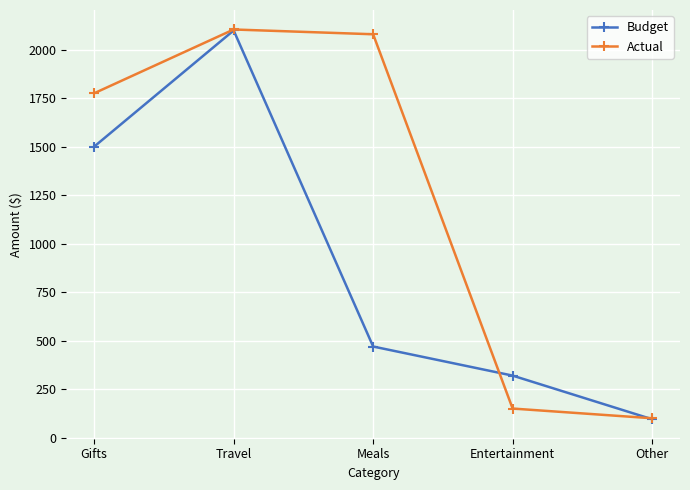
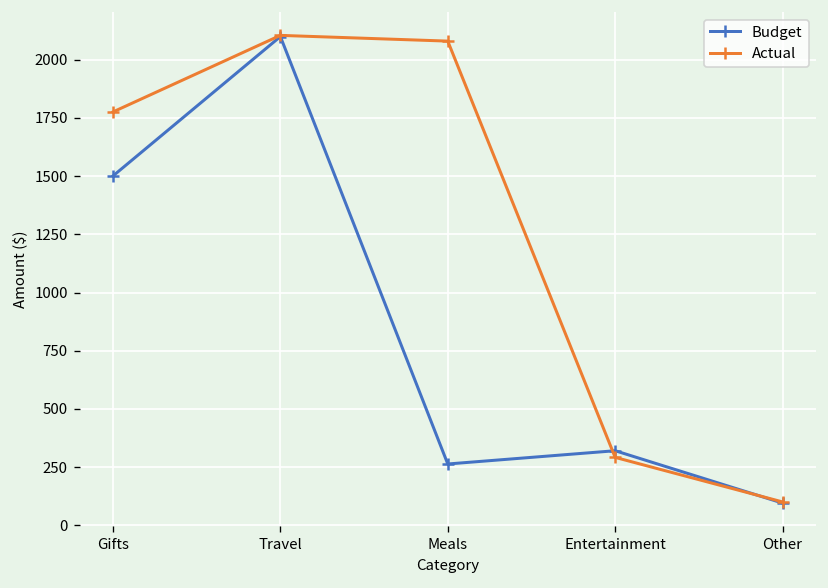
Budget, Meals: 470 -> 260
Actual, Entertainment: 150 -> 290
